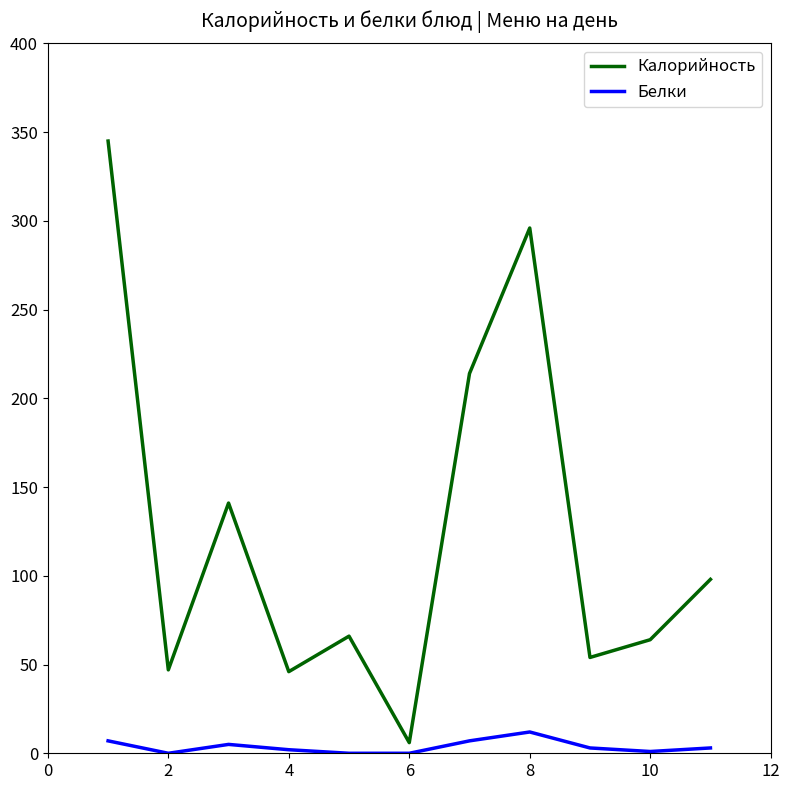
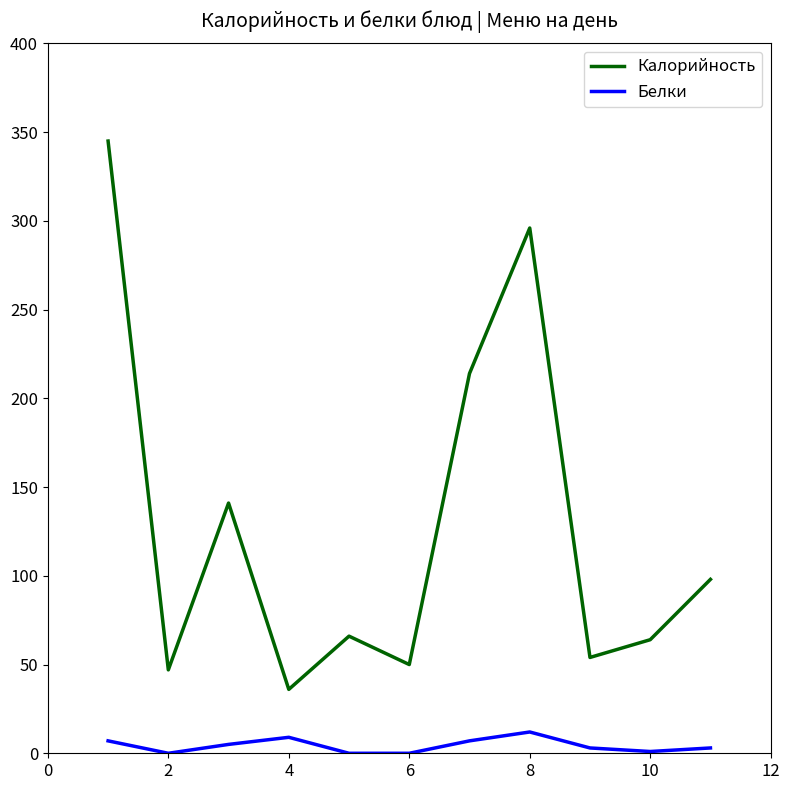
Калорийность, 4: 46 -> 36
Белки, 4: 2 -> 9
Калорийность, 6: 6 -> 50
